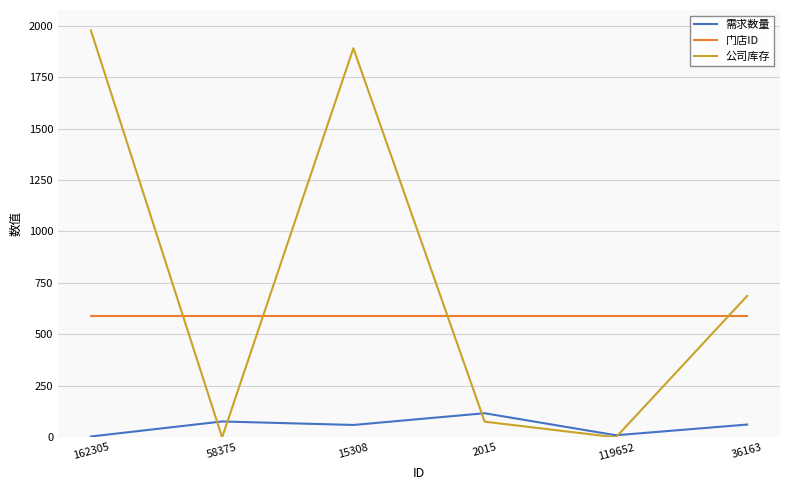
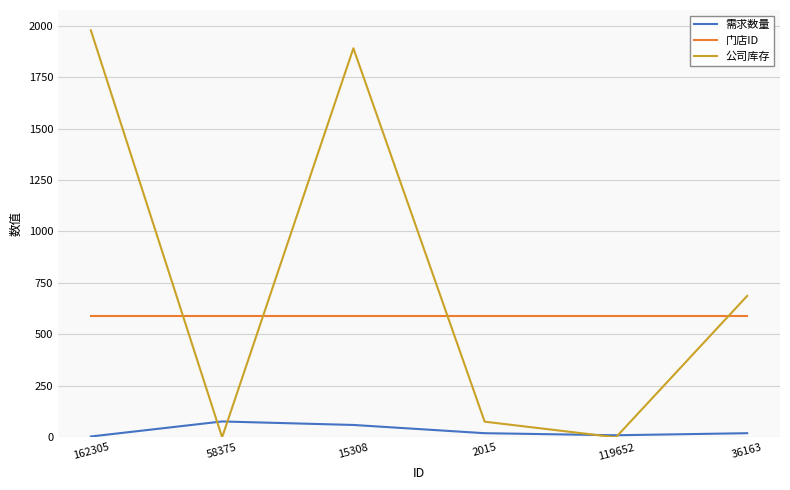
需求数量, 2015: 120 -> 20
需求数量, 36163: 60 -> 20
